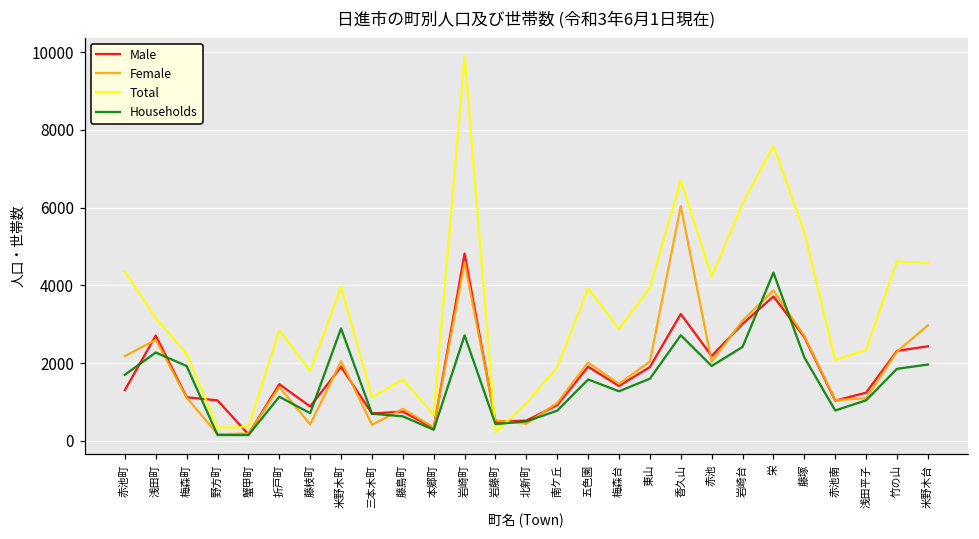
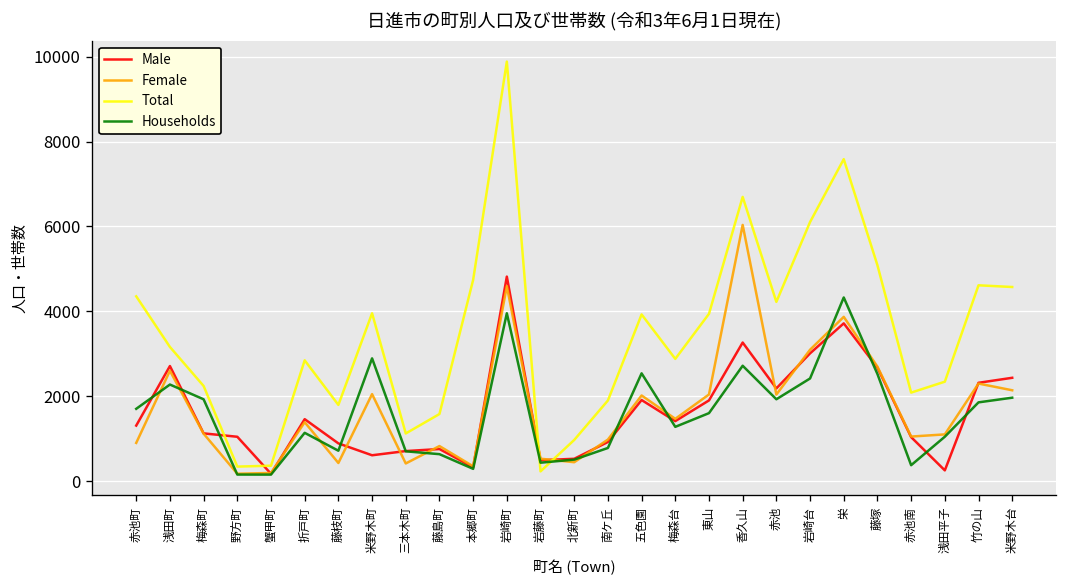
Female, 赤池町: 2200 -> 900
Male, 米野木町: 1900 -> 600
Total, 本郷町: 700 -> 4700
Households, 岩崎町: 2700 -> 4000
Households, 五色園: 1600 -> 2500
Total, 藤塚: 5400 -> 5100
Households, 藤塚: 2100 -> 2500
Households, 赤池南: 800 -> 400
Male, 浅田平子: 1200 -> 300
Female, 米野木台: 3000 -> 2100
